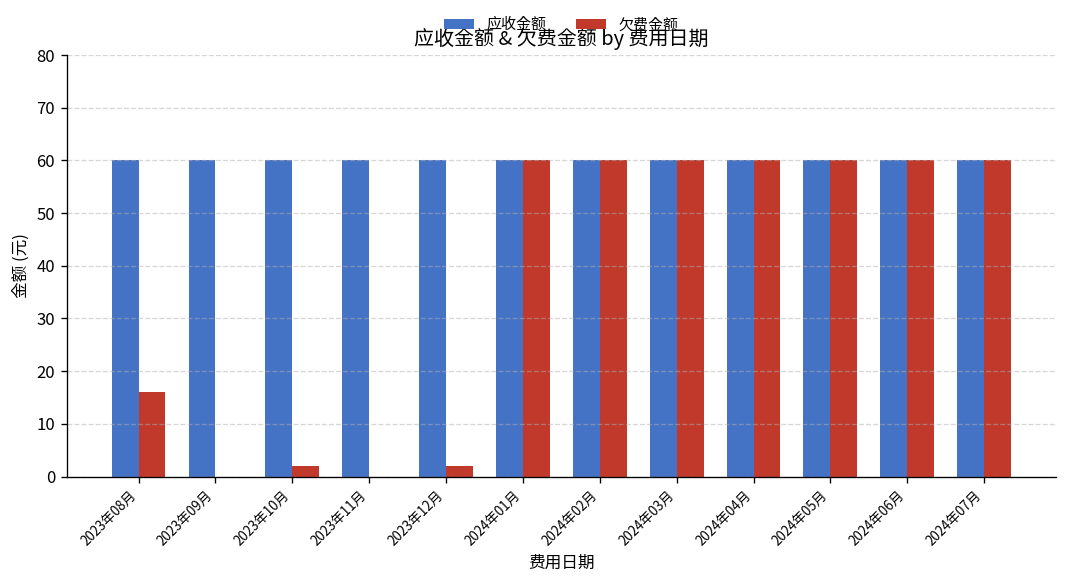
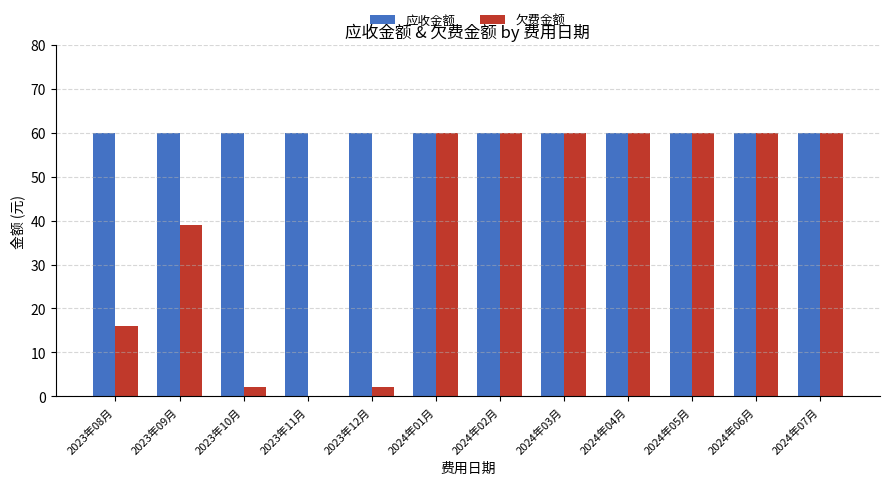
欠费金额, 2023年09月: 0 -> 39
